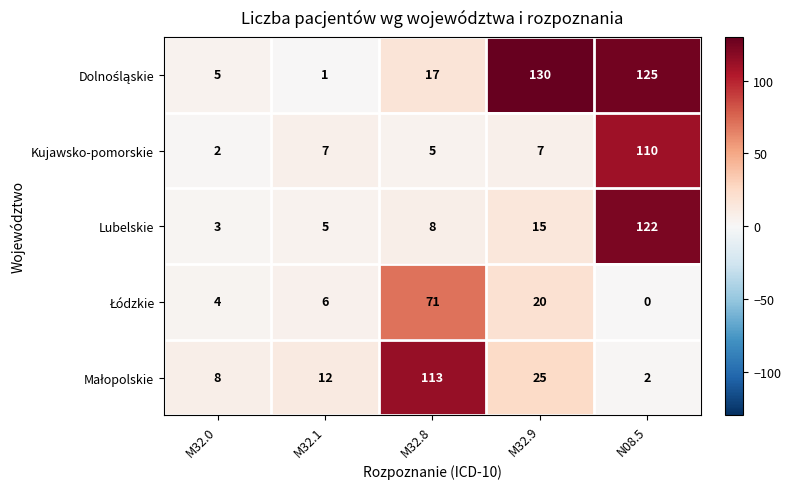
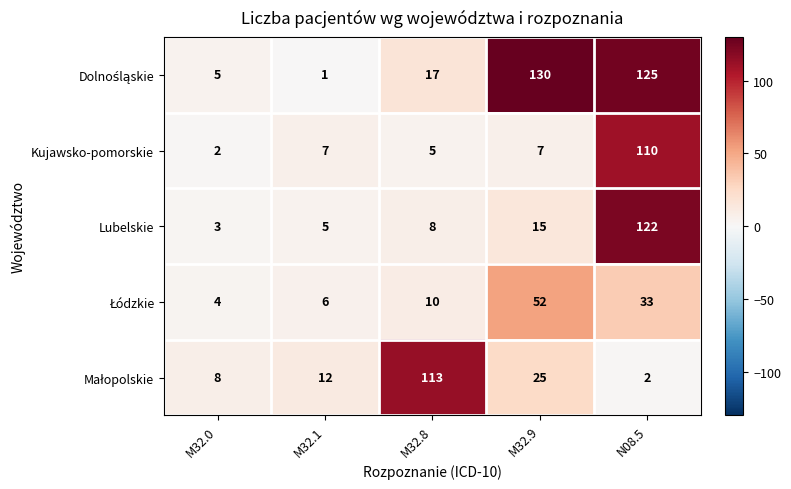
Łódzkie, M32.8: 71 -> 10
Łódzkie, M32.9: 20 -> 52
Łódzkie, N08.5: 0 -> 33
